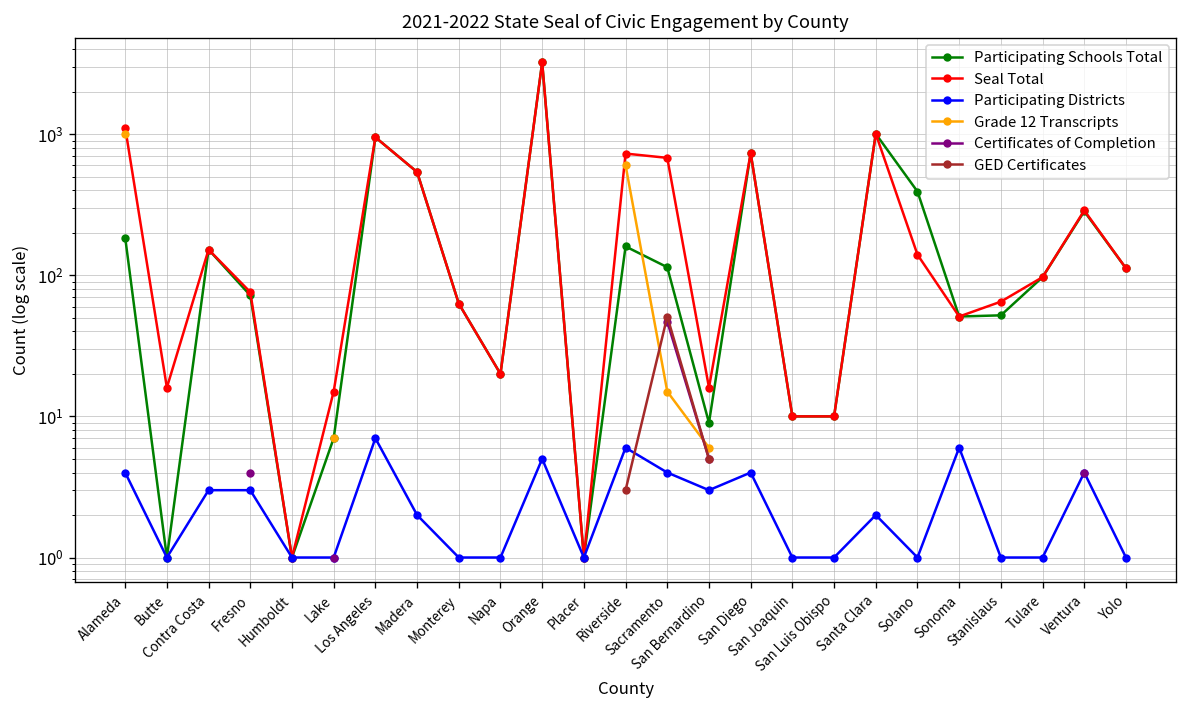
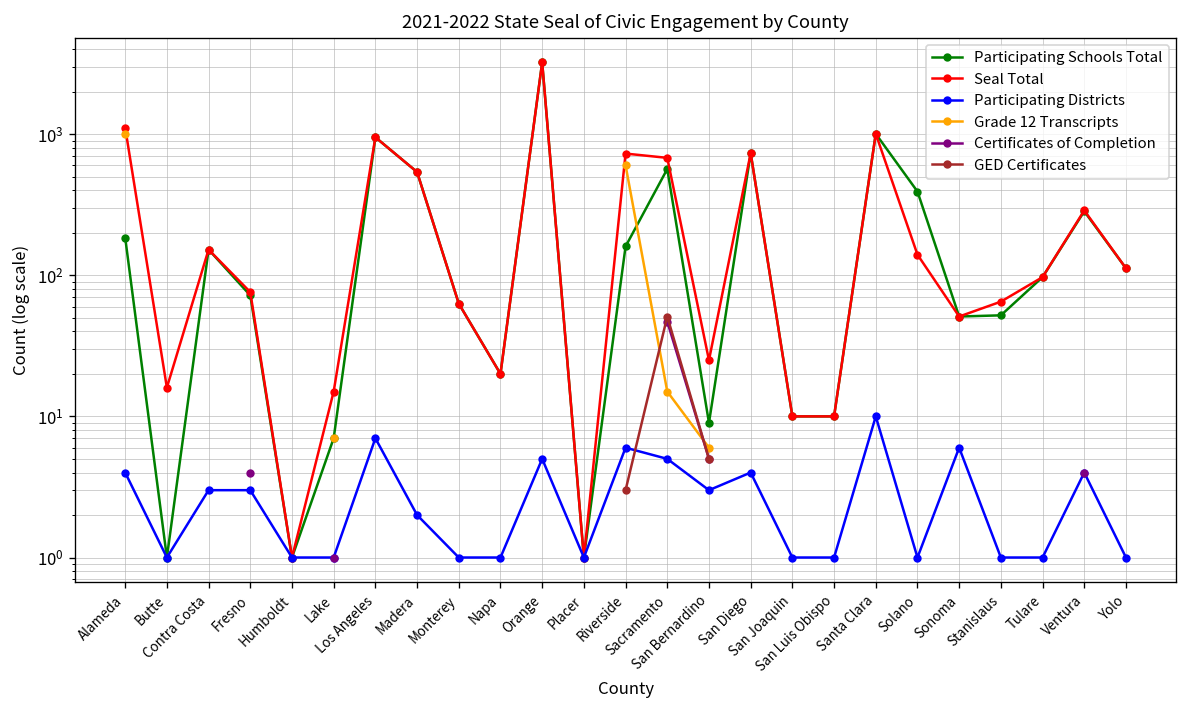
Participating Schools Total, Sacramento: 110 -> 600
Participating Districts, Sacramento: 4 -> 5
Seal Total, San Bernardino: 16 -> 25
Participating Districts, Santa Clara: 2 -> 10
